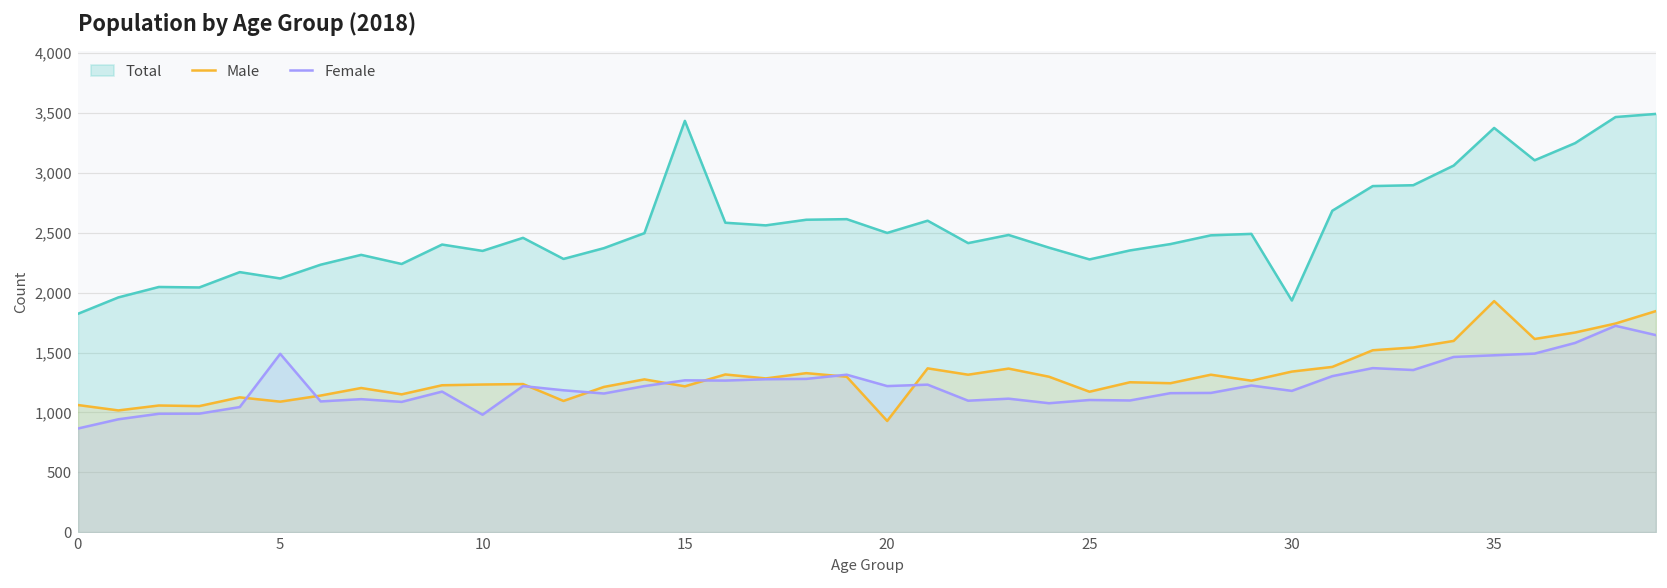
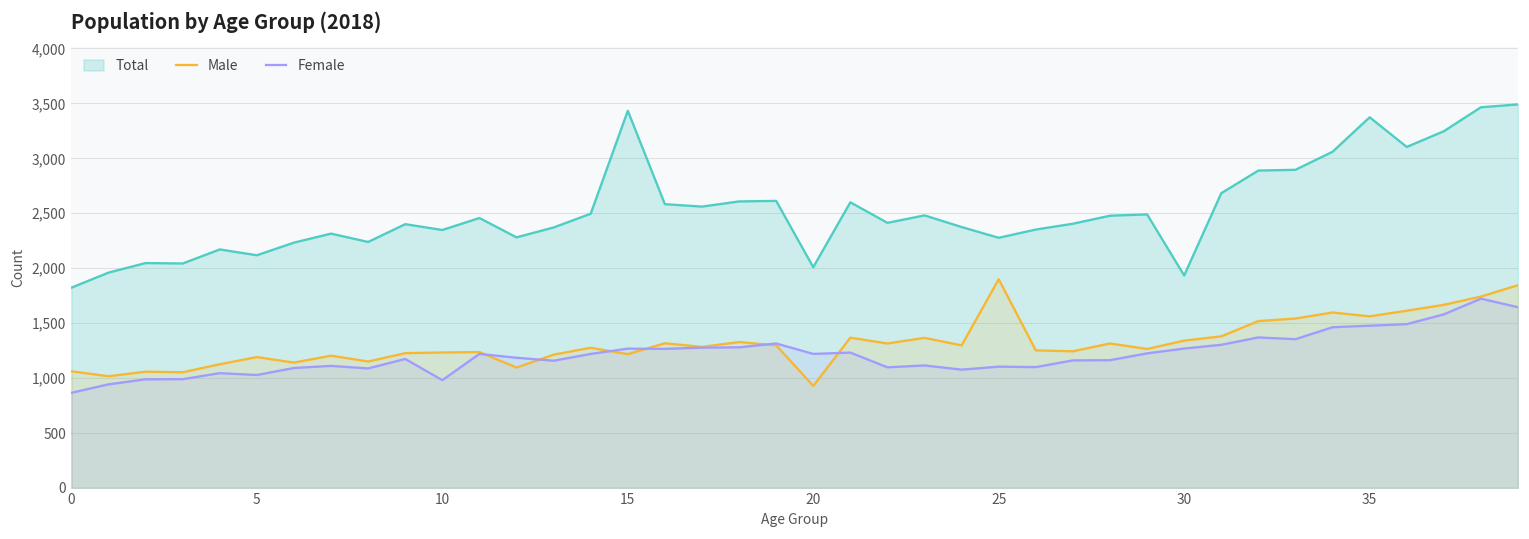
Male, 5: 1,100 -> 1,200
Female, 5: 1,500 -> 1,000
Total, 20: 2,500 -> 2,000
Male, 25: 1,200 -> 1,900
Female, 30: 1,200 -> 1,300
Male, 35: 1,900 -> 1,600
